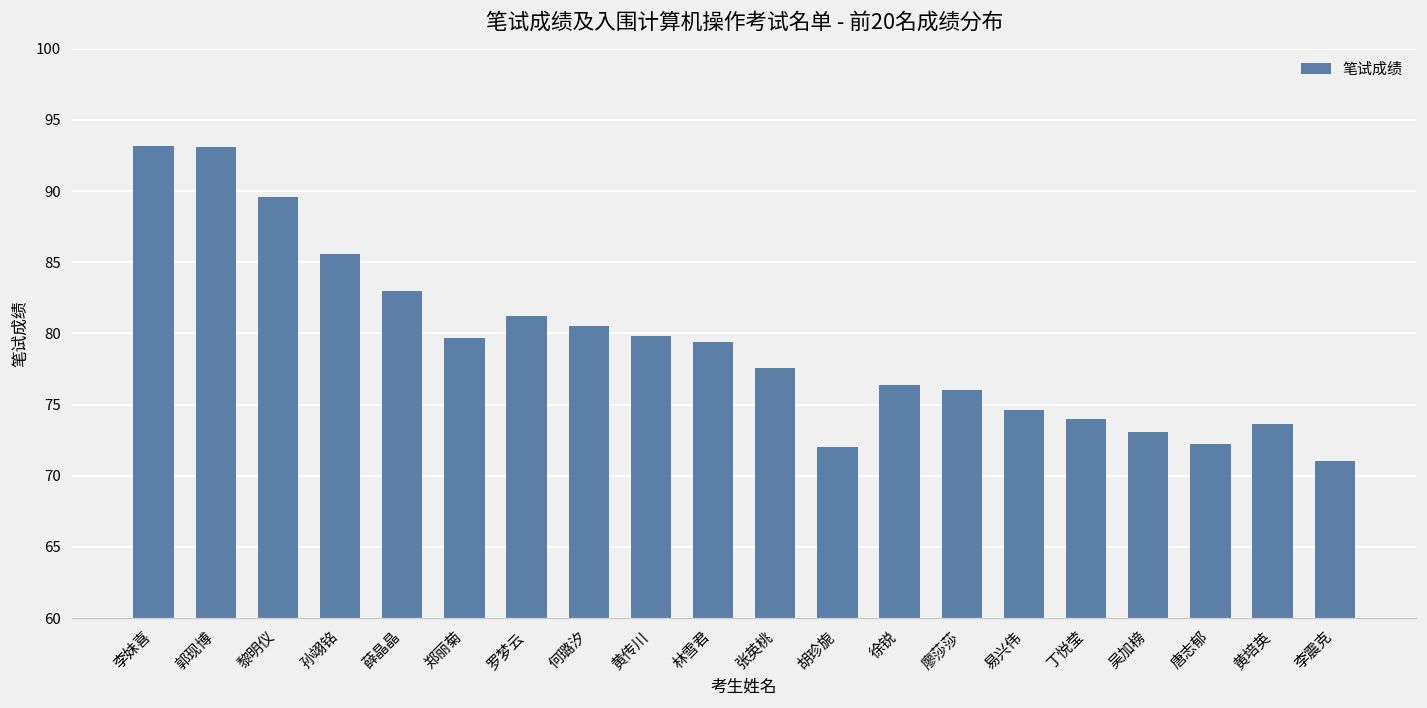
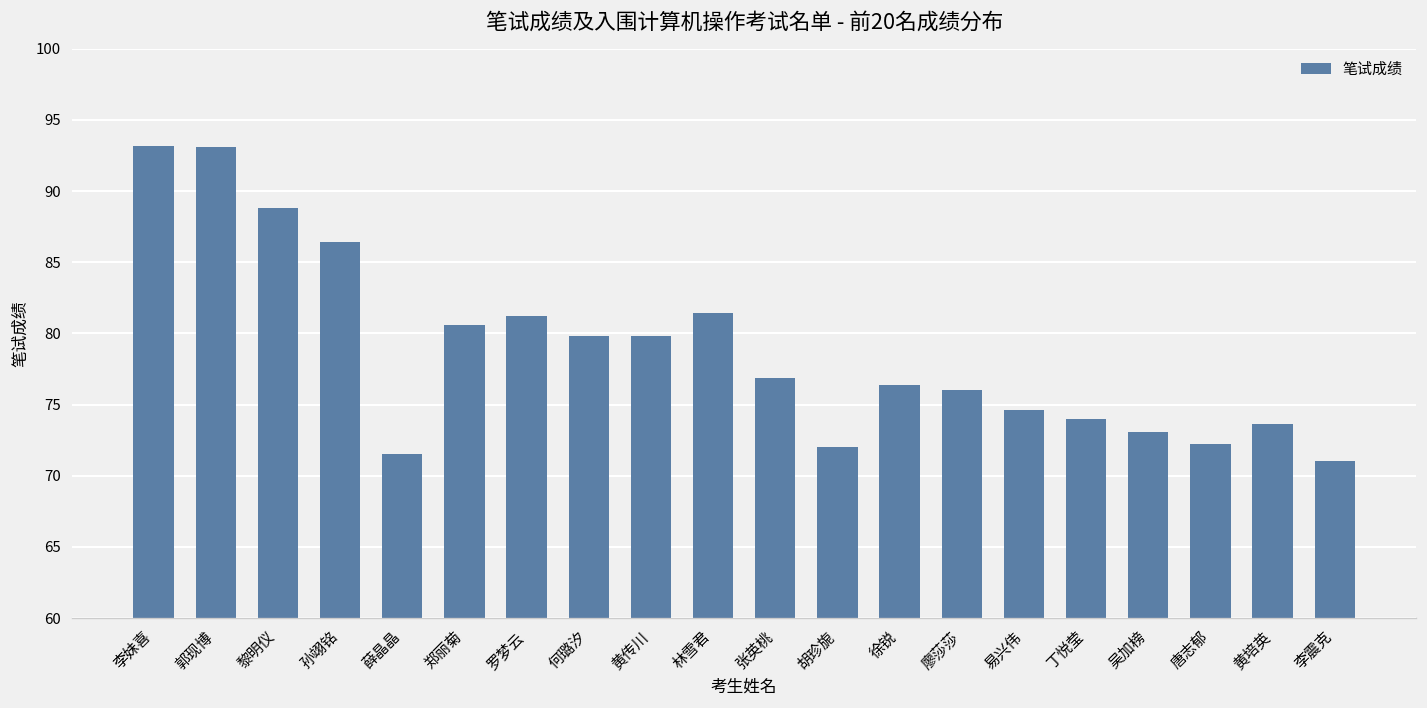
黎明仪: 89.6 -> 88.8
孙翊铭: 85.6 -> 86.4
薛晶晶: 83.0 -> 71.5
郑丽菊: 79.7 -> 80.6
何璐汐: 80.5 -> 79.8
林雪君: 79.4 -> 81.4
张英桃: 77.6 -> 76.9
